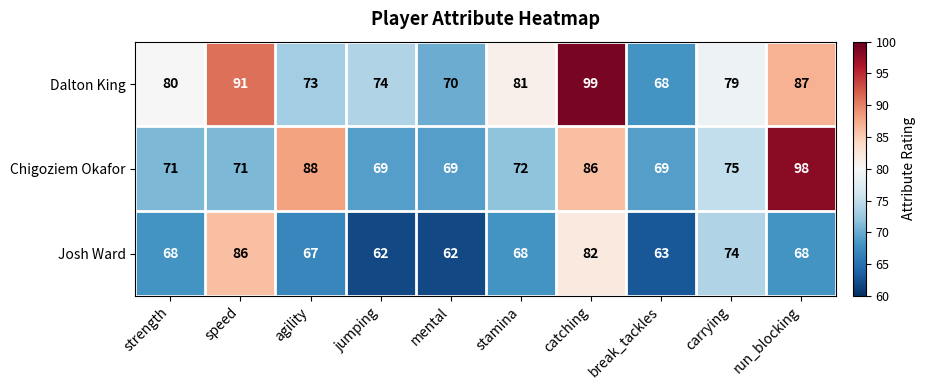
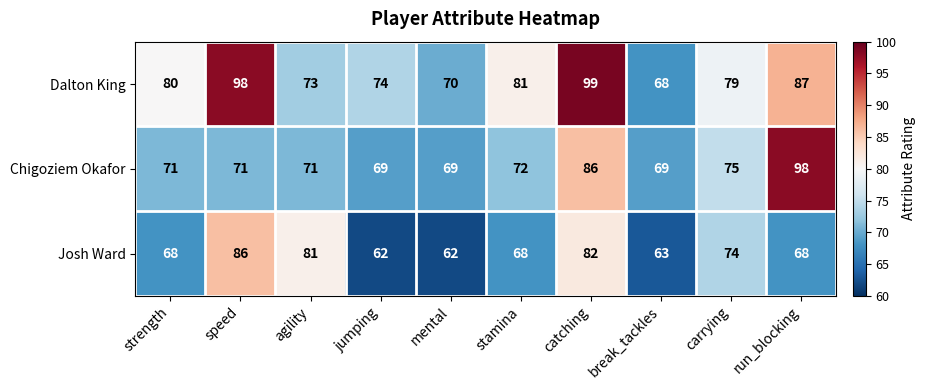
Dalton King, speed: 91 -> 98
Chigoziem Okafor, agility: 88 -> 71
Josh Ward, agility: 67 -> 81
